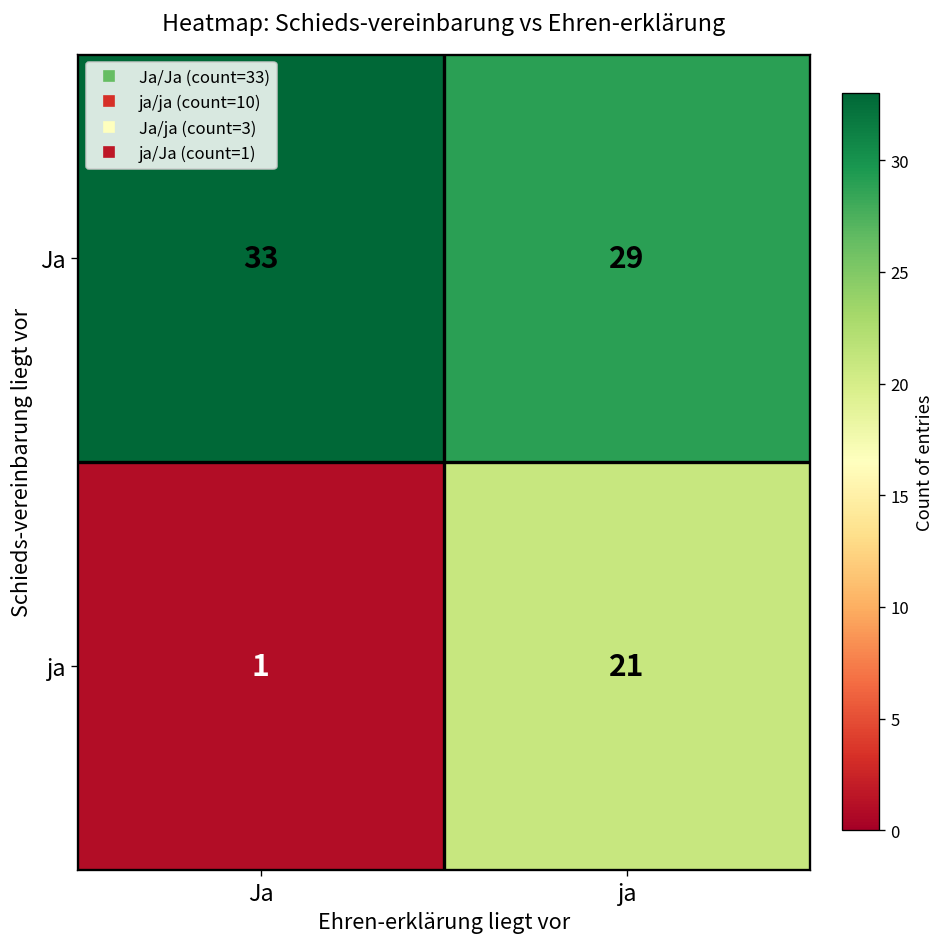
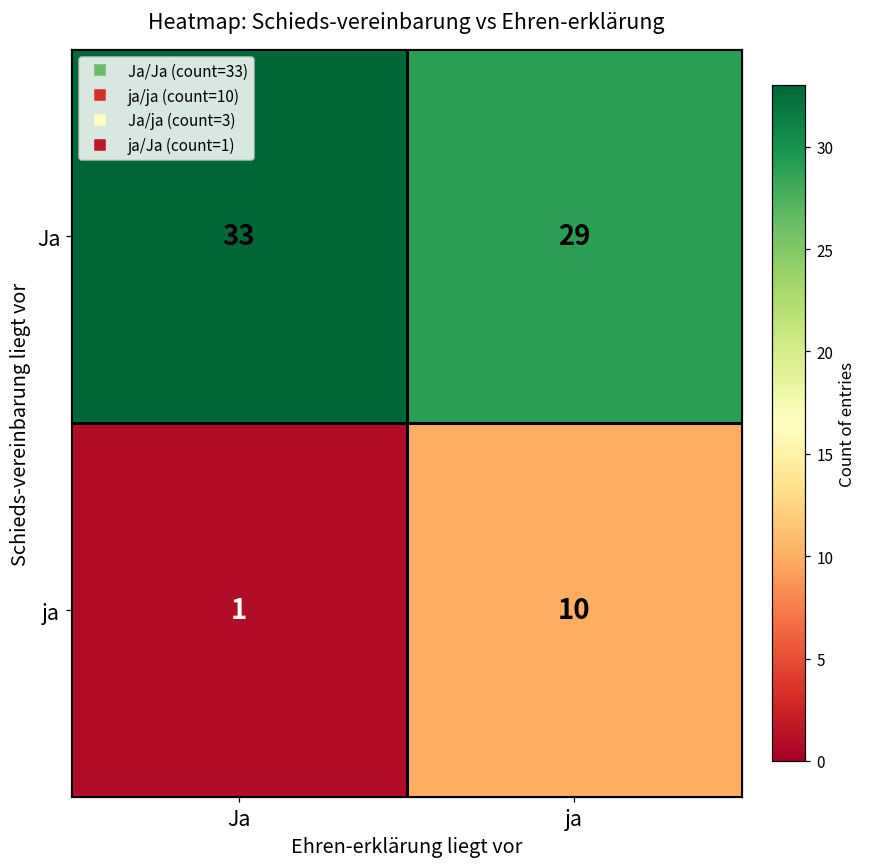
ja, ja: 21 -> 10
